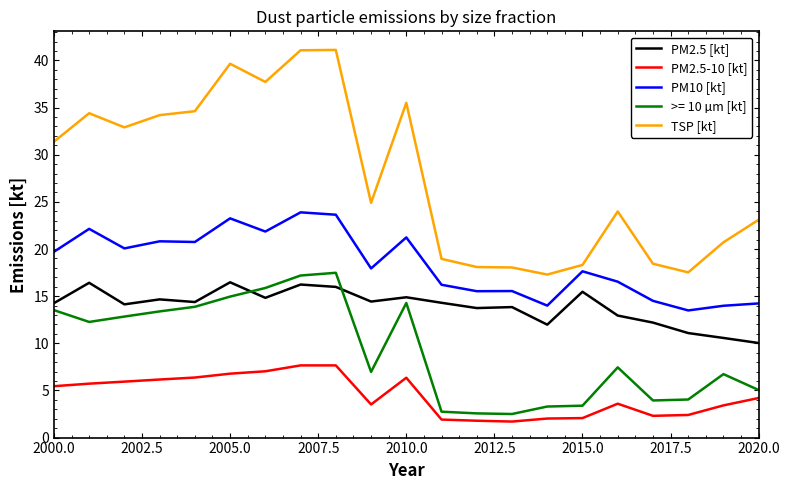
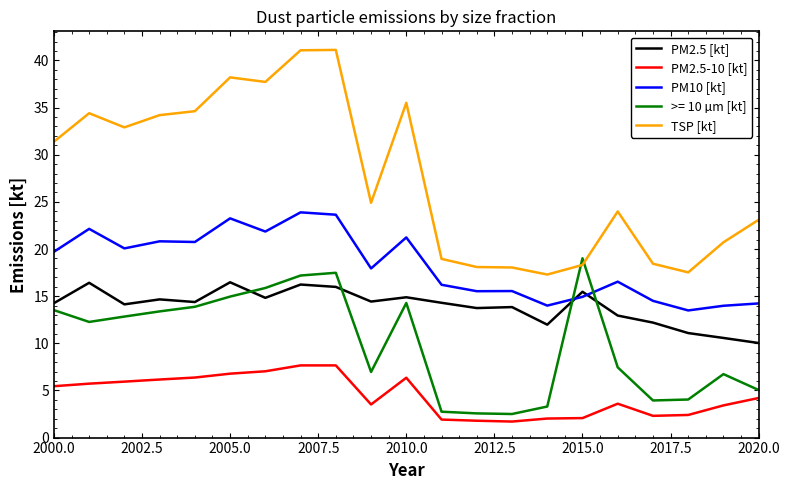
TSP [kt], 2005.0: 40 -> 38
PM10 [kt], 2015.0: 18 -> 15
>= 10 µm [kt], 2015.0: 3 -> 19
